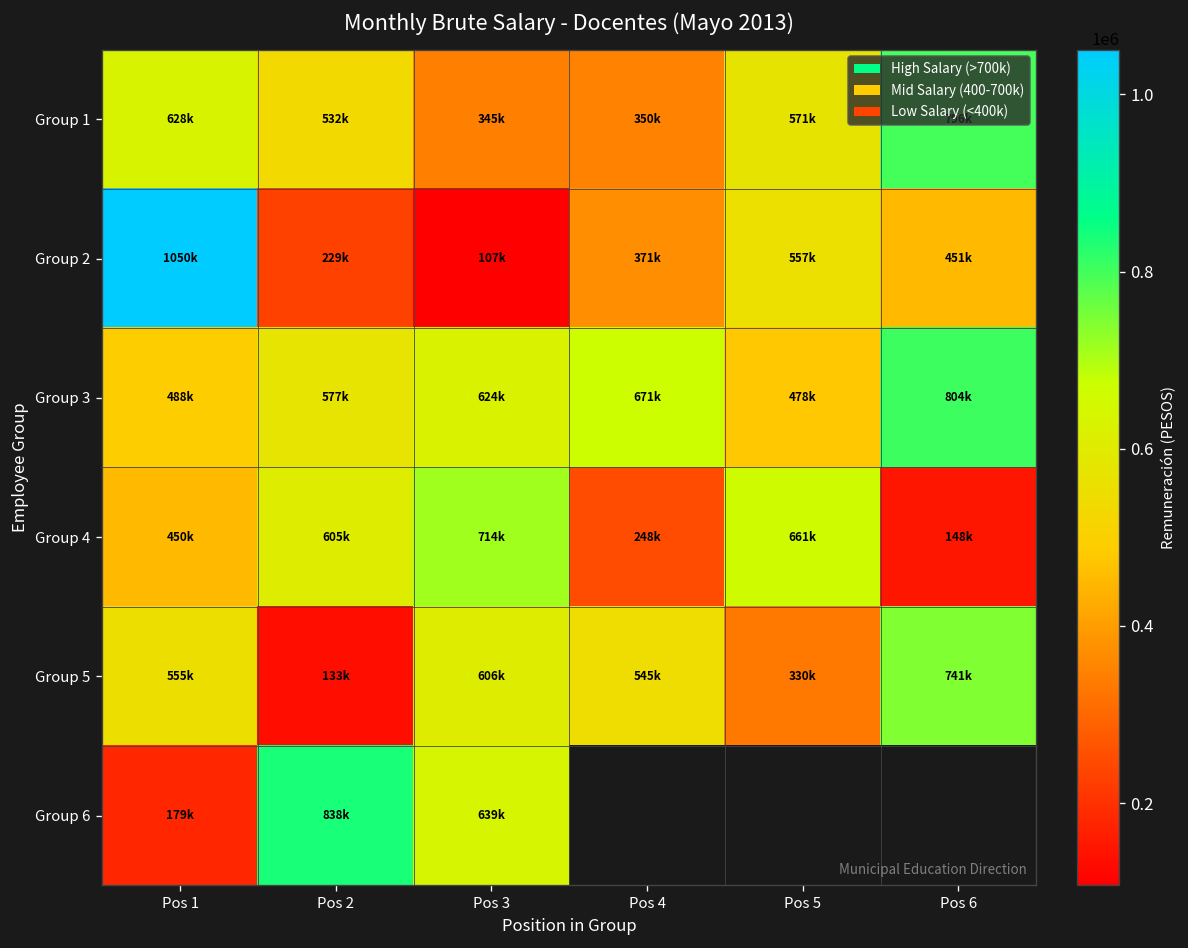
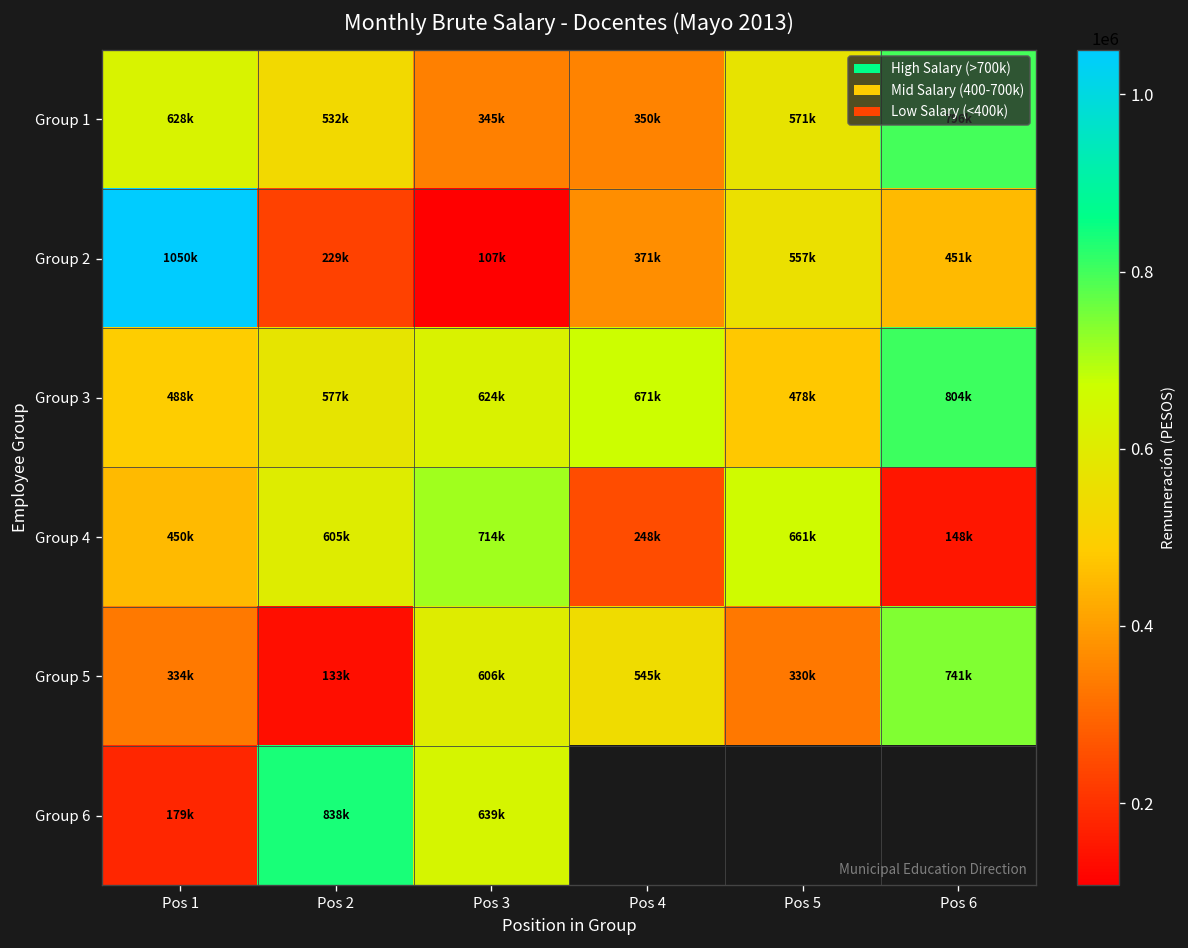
Group 5, Pos 1: 555k -> 334k
